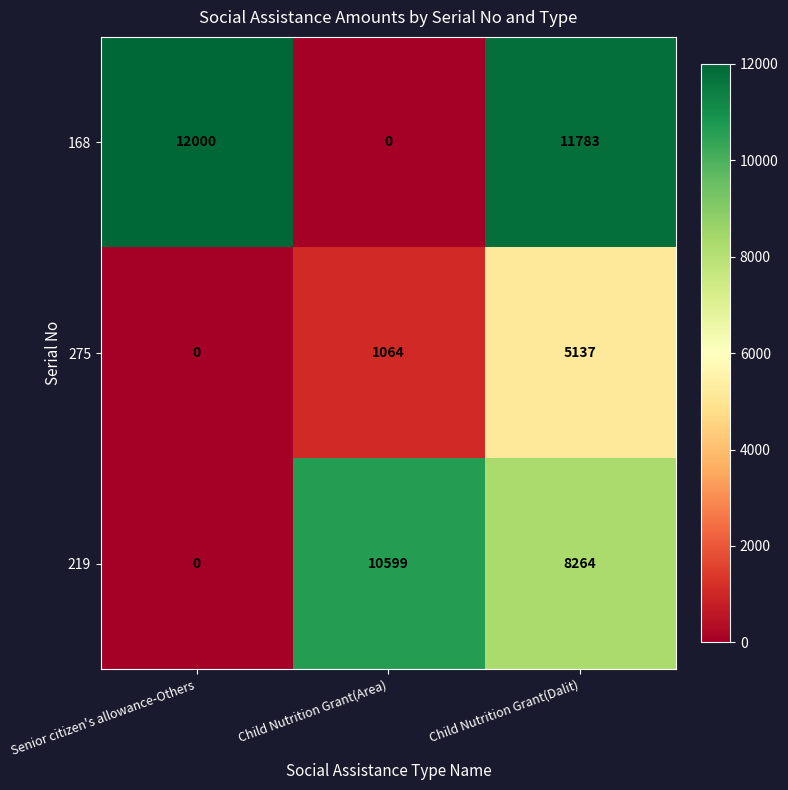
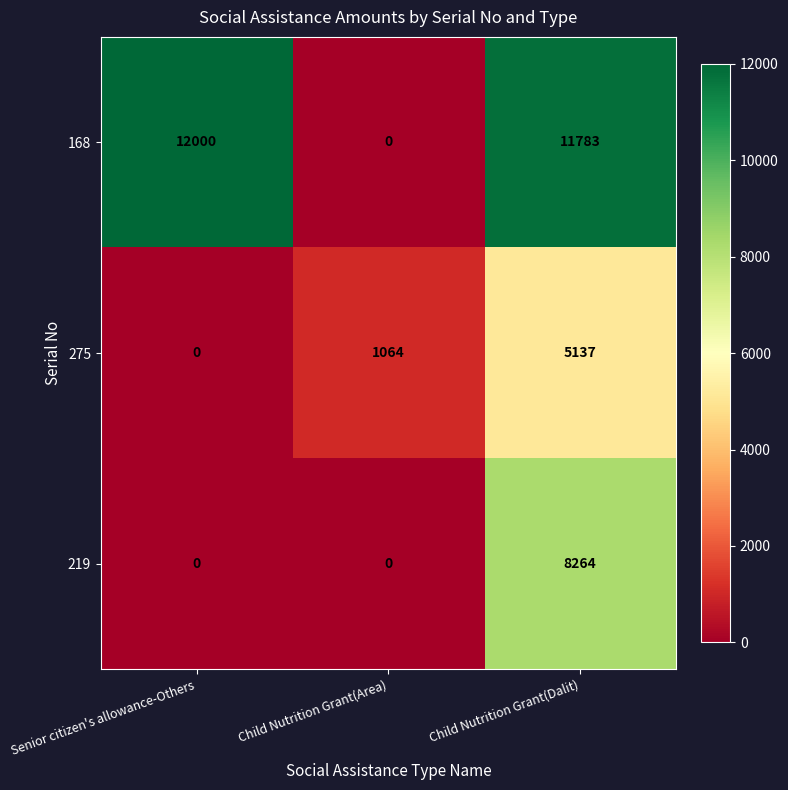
219, Child Nutrition Grant(Area): 10599 -> 0
